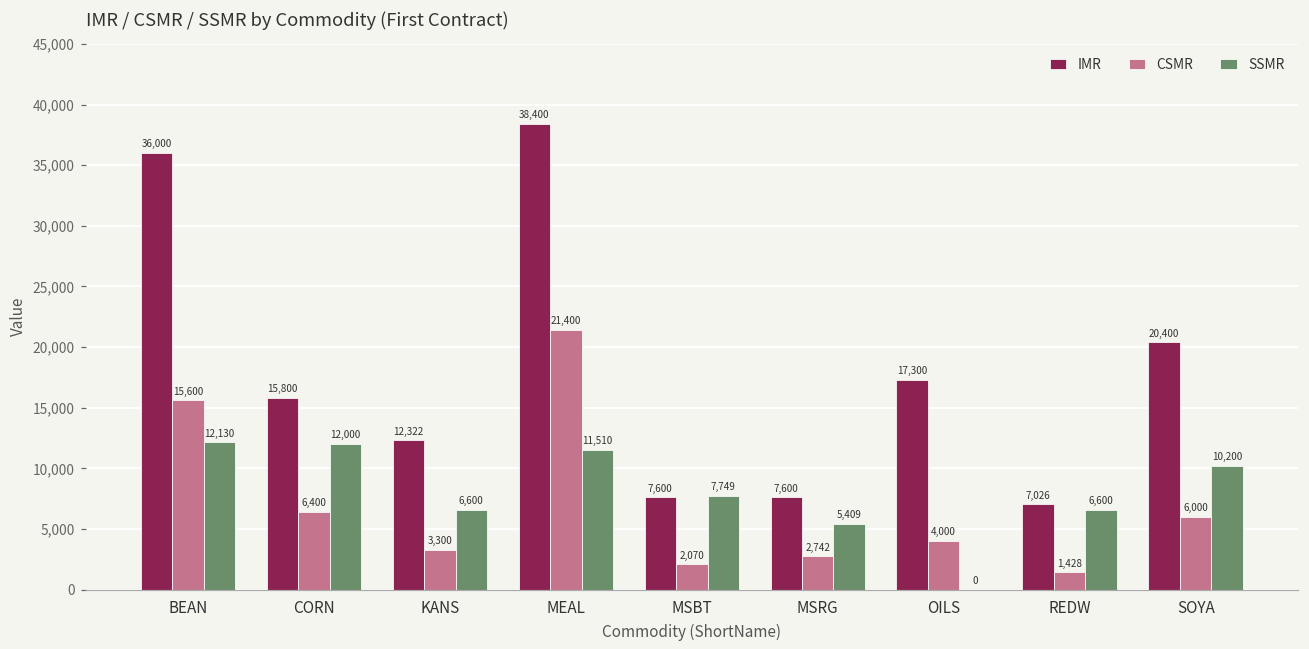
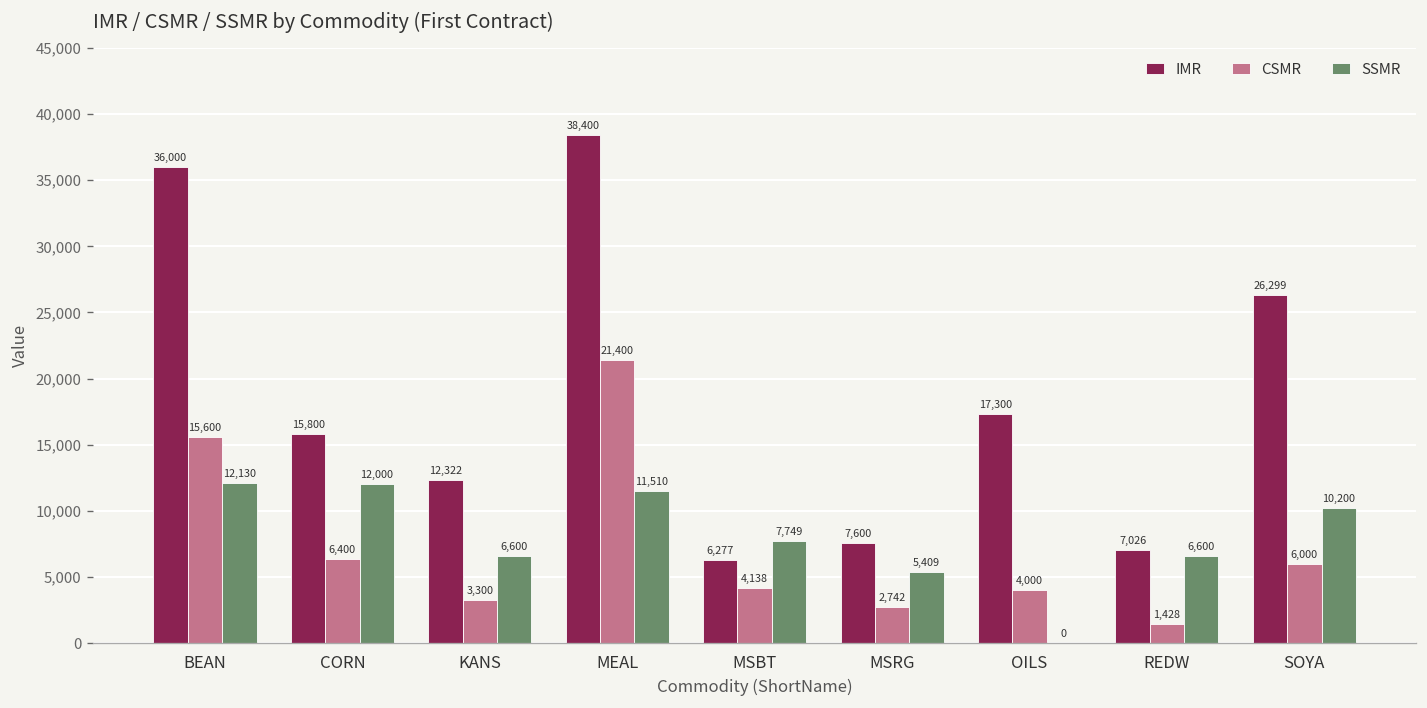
IMR, MSBT: 7,600 -> 6,277
CSMR, MSBT: 2,070 -> 4,138
IMR, SOYA: 20,400 -> 26,299
